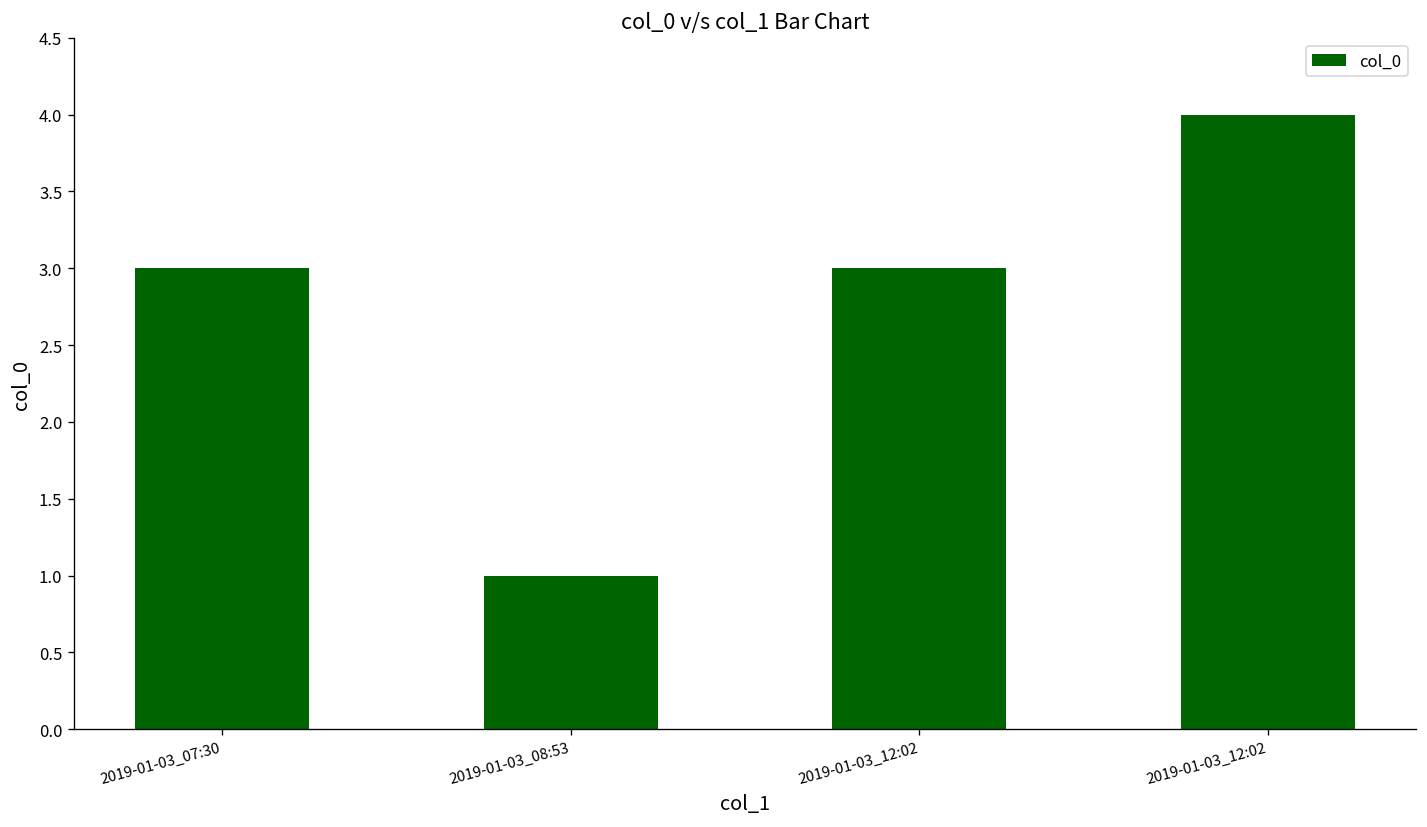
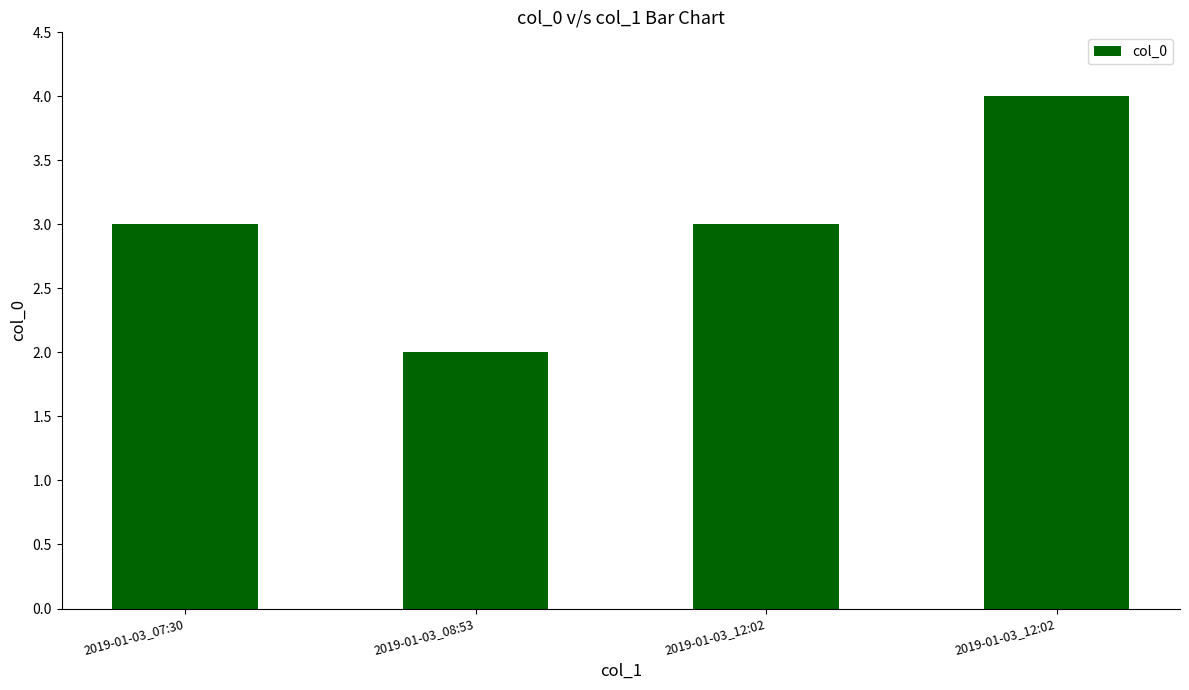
2019-01-03_08:53: 1 -> 2
